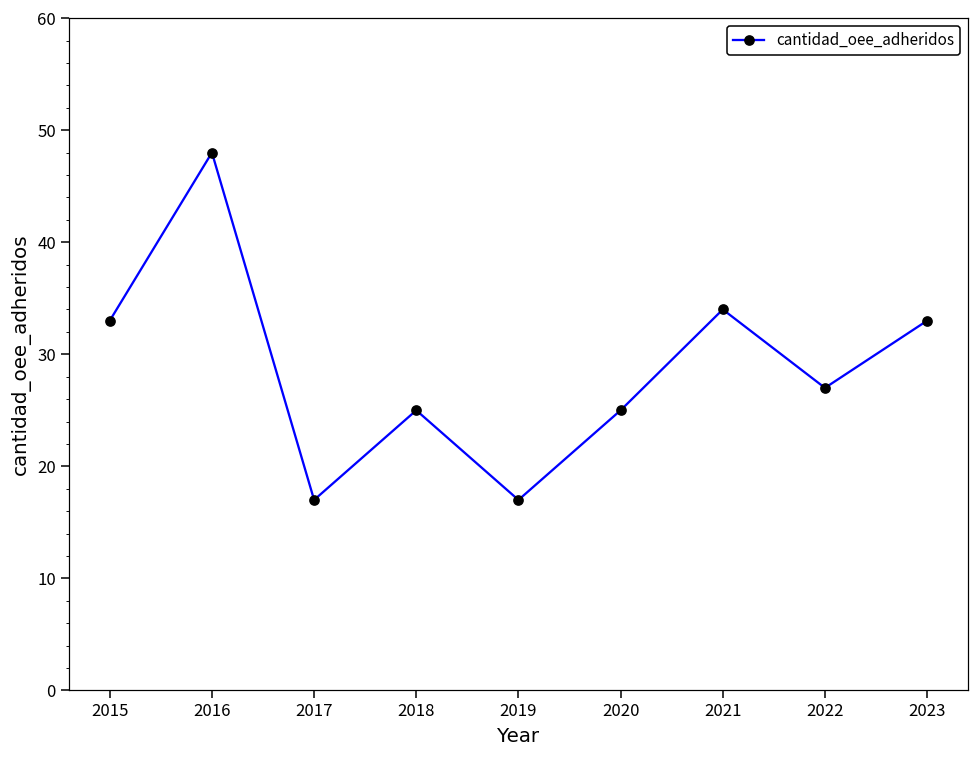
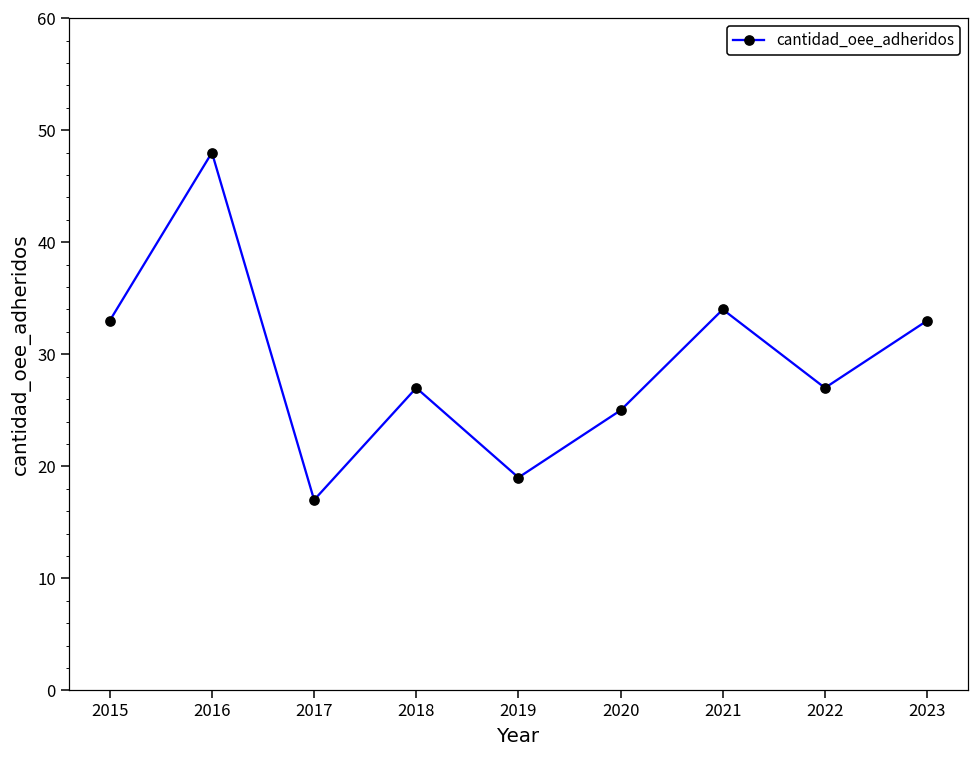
2018: 25 -> 27
2019: 17 -> 19
